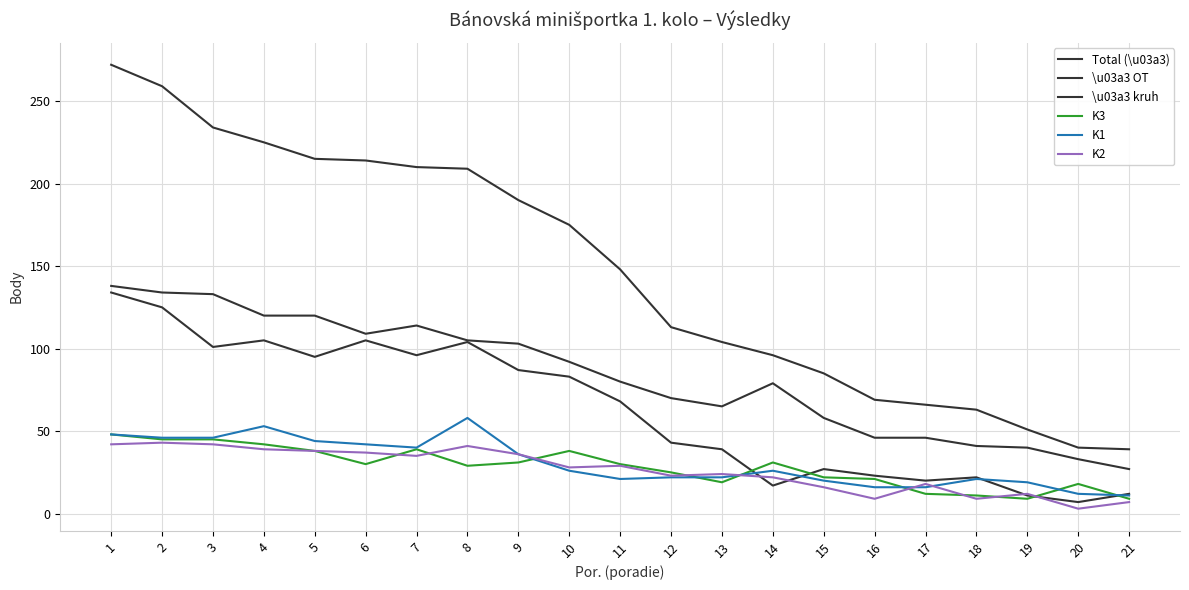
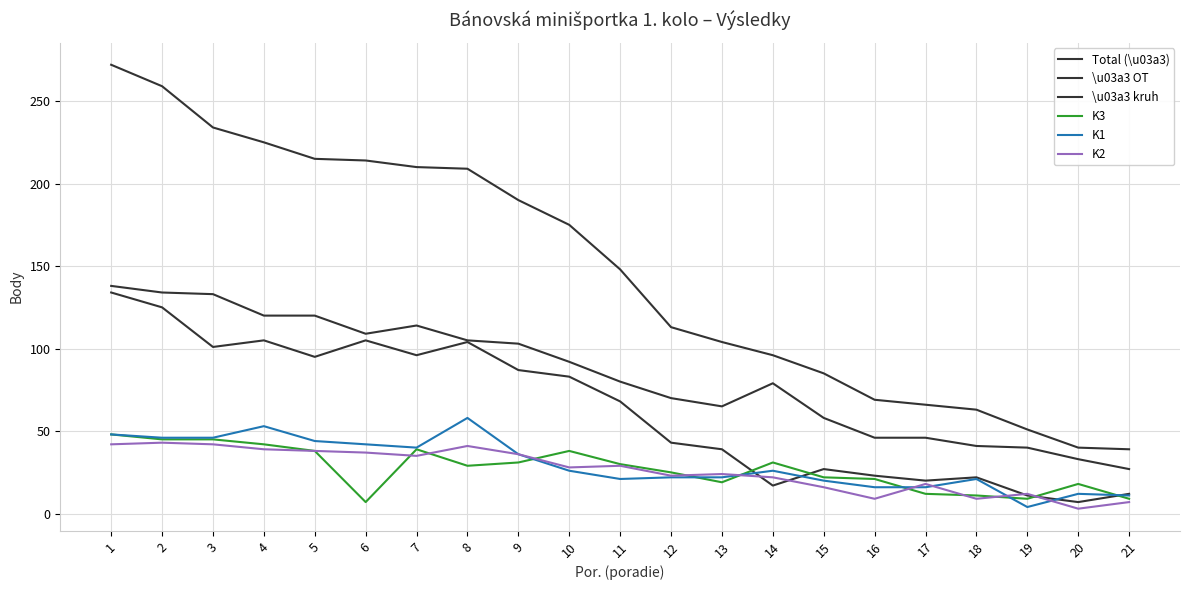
K3, 6: 30 -> 7
K1, 19: 19 -> 4
